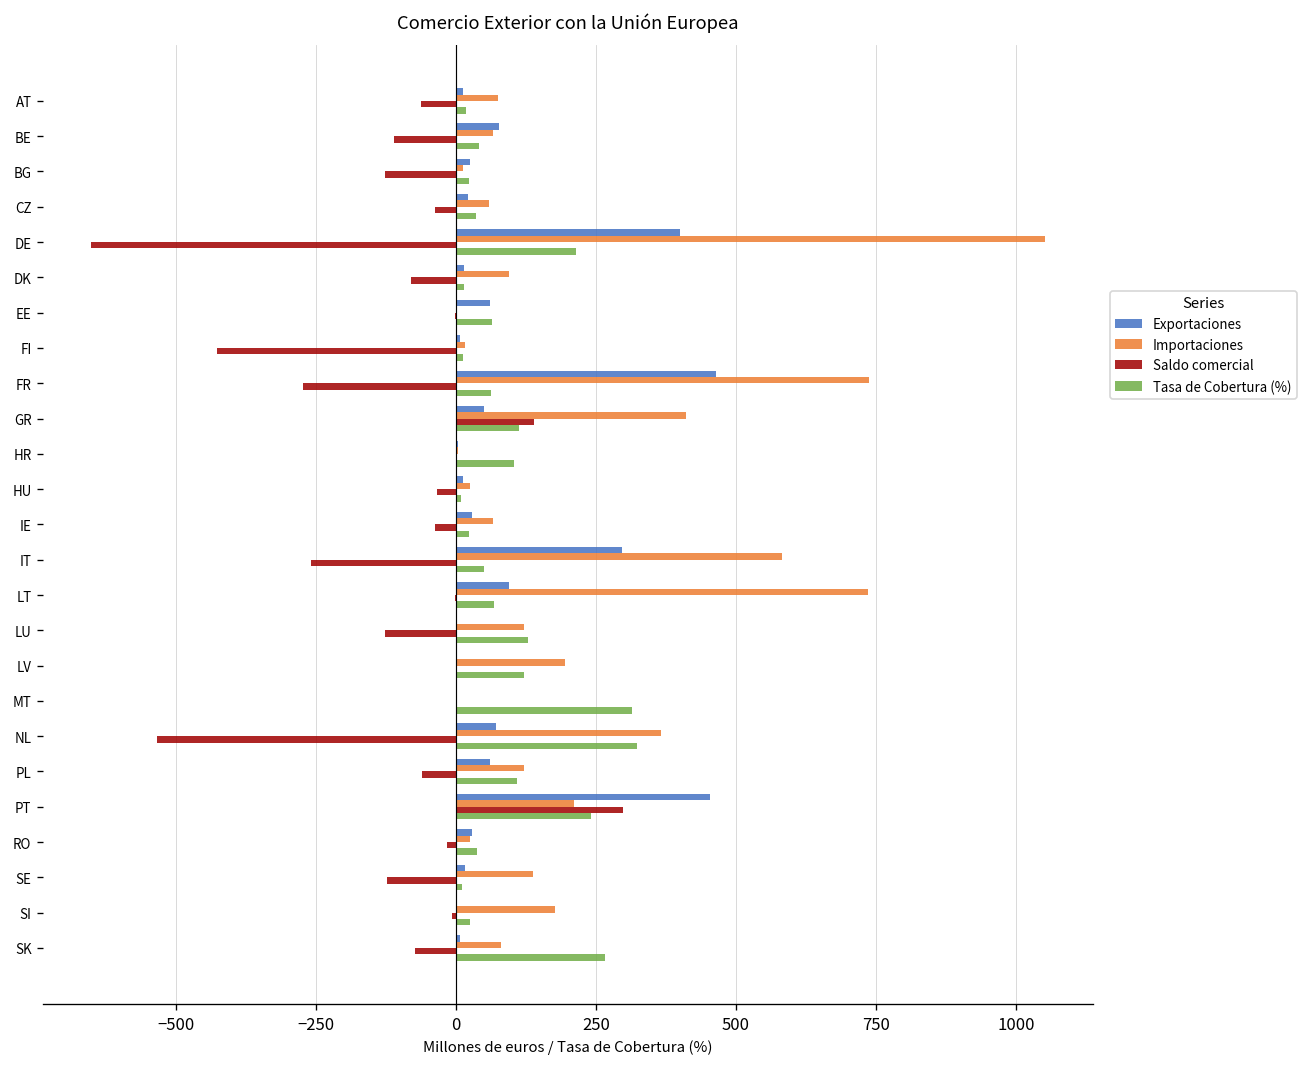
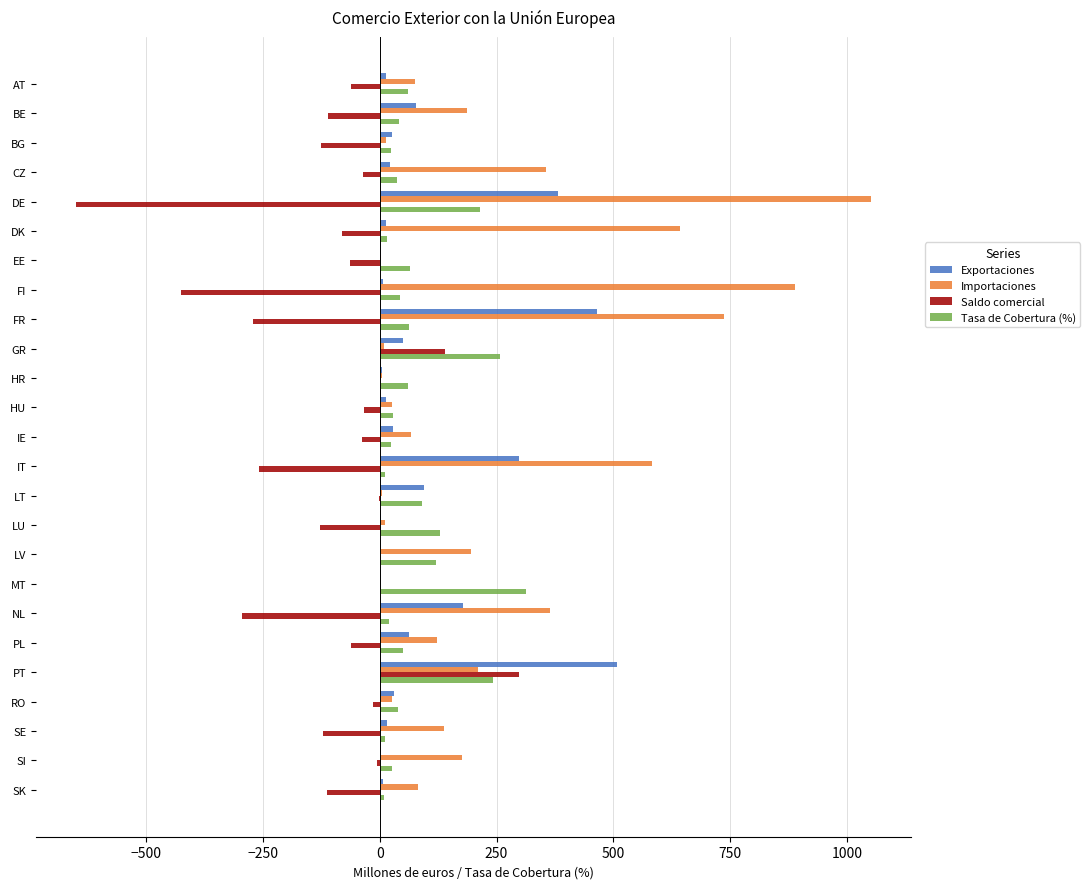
Tasa de Cobertura (%), AT: 20 -> 60
Importaciones, BE: 70 -> 190
Importaciones, CZ: 60 -> 360
Exportaciones, DE: 400 -> 380
Importaciones, DK: 90 -> 640
Exportaciones, EE: 60 -> 0
Saldo comercial, EE: 0 -> -60
Importaciones, FI: 20 -> 890
Tasa de Cobertura (%), FI: 10 -> 40
Importaciones, GR: 410 -> 10
Tasa de Cobertura (%), GR: 110 -> 260
Tasa de Cobertura (%), HR: 100 -> 60
Tasa de Cobertura (%), HU: 10 -> 30
Tasa de Cobertura (%), IT: 50 -> 10
Importaciones, LT: 740 -> 10
Tasa de Cobertura (%), LT: 70 -> 90
Importaciones, LU: 120 -> 10
Exportaciones, NL: 70 -> 180
Saldo comercial, NL: -530 -> -290
Tasa de Cobertura (%), NL: 320 -> 20
Tasa de Cobertura (%), PL: 110 -> 50
Exportaciones, PT: 450 -> 510
Saldo comercial, SK: -70 -> -110
Tasa de Cobertura (%), SK: 270 -> 10
